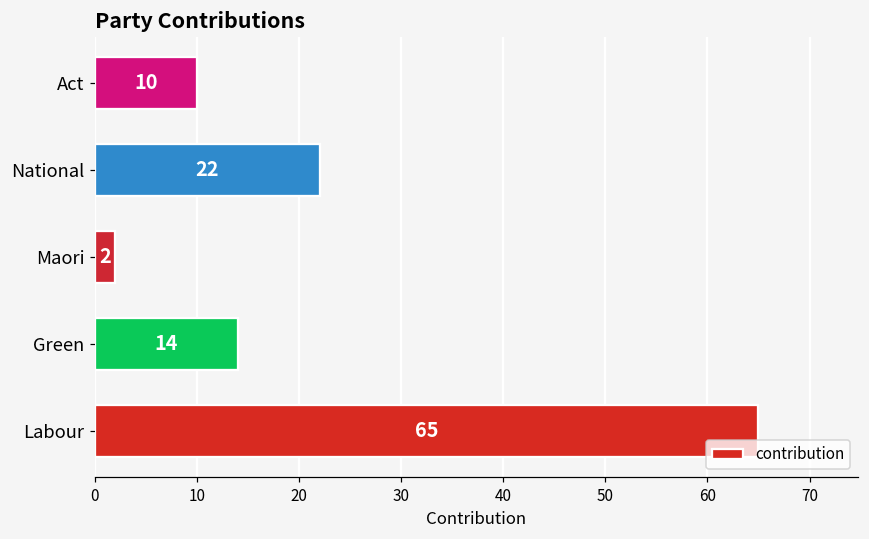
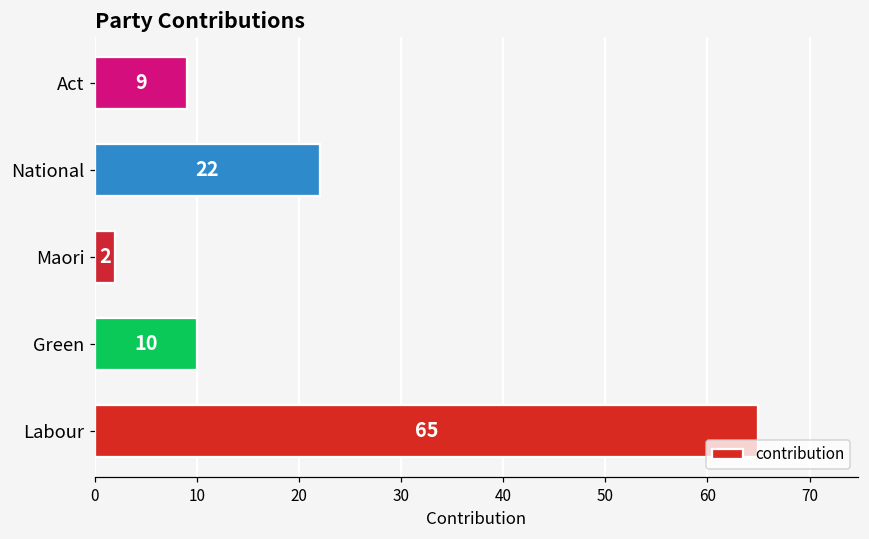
Act: 10 -> 9
Green: 14 -> 10
